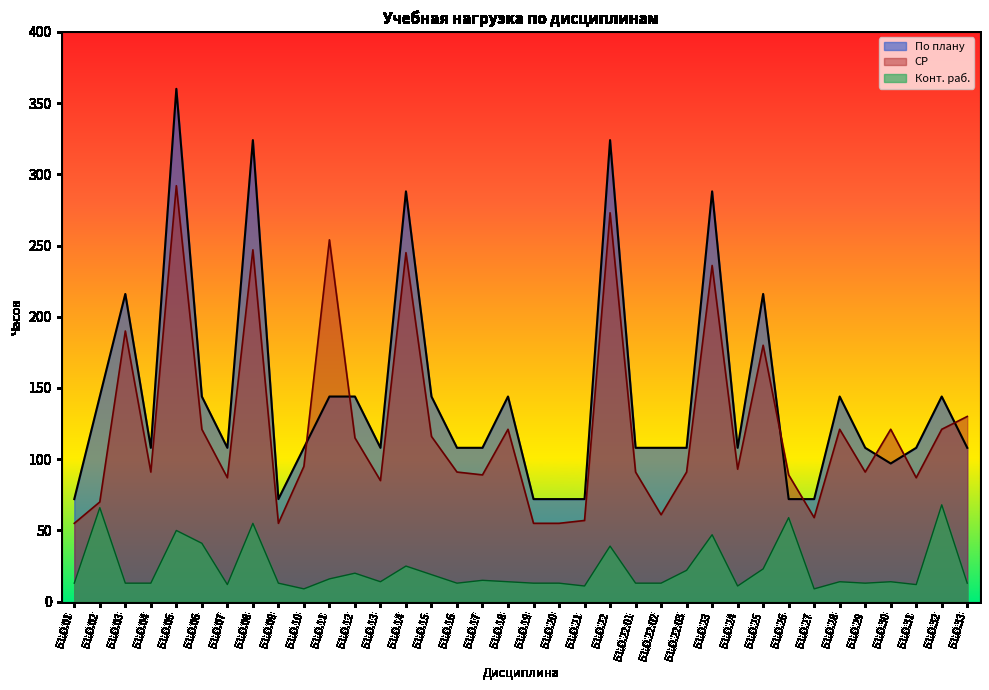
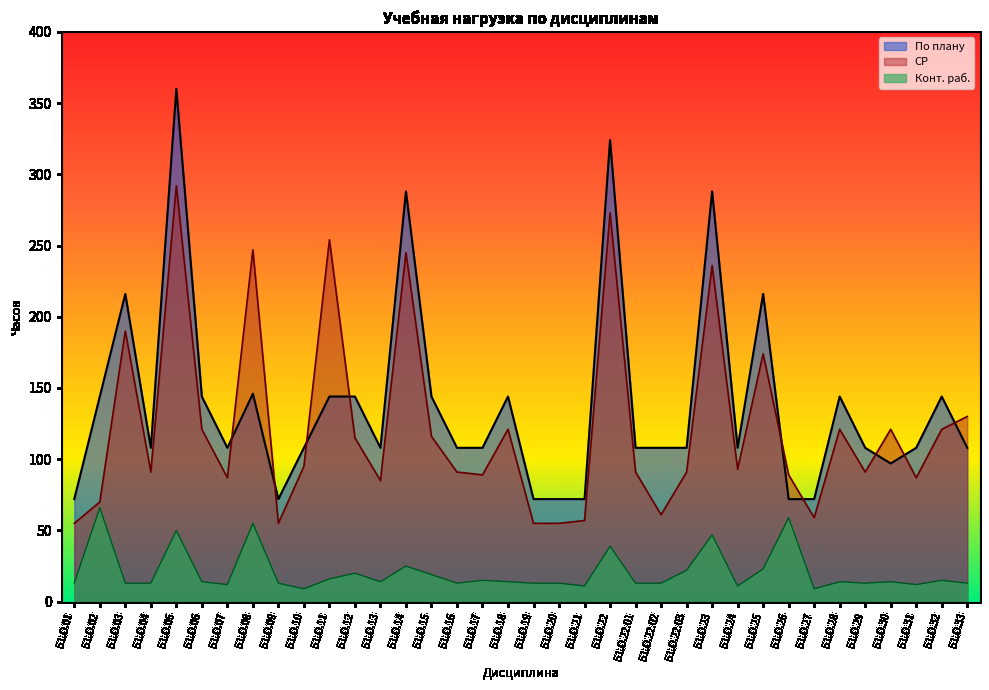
Конт. раб., Б1.О.06: 41 -> 14
По плану, Б1.О.08: 324 -> 146
СР, Б1.О.25: 180 -> 174
Конт. раб., Б1.О.32: 68 -> 15
